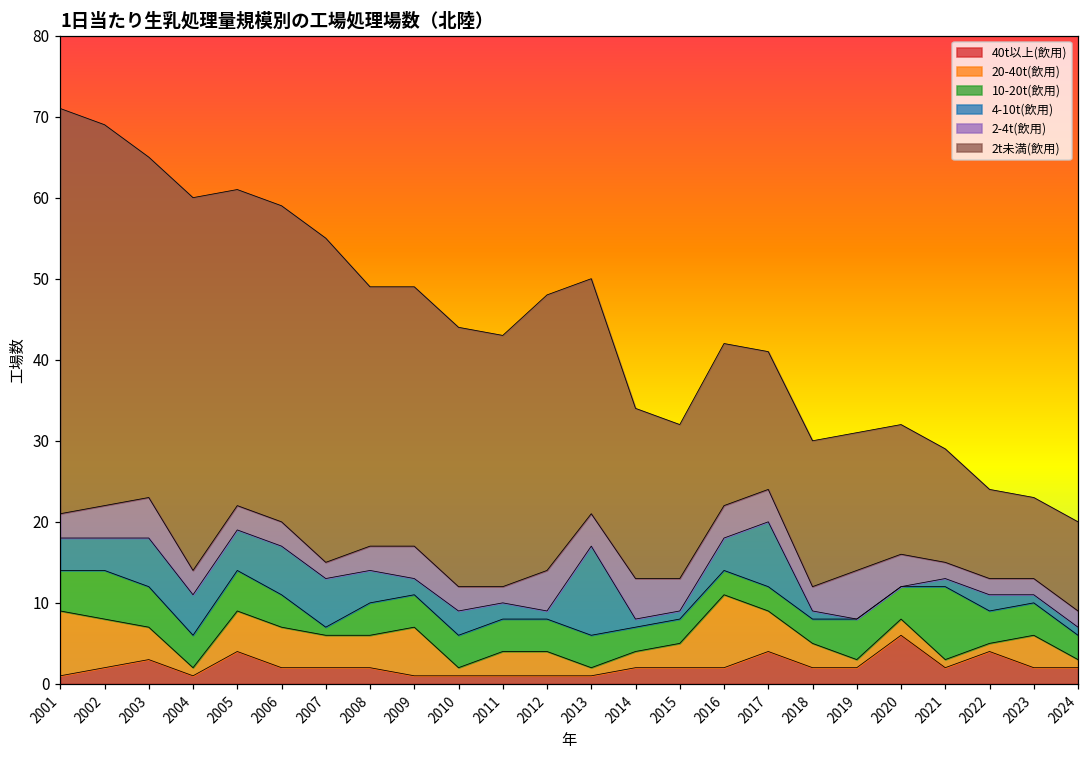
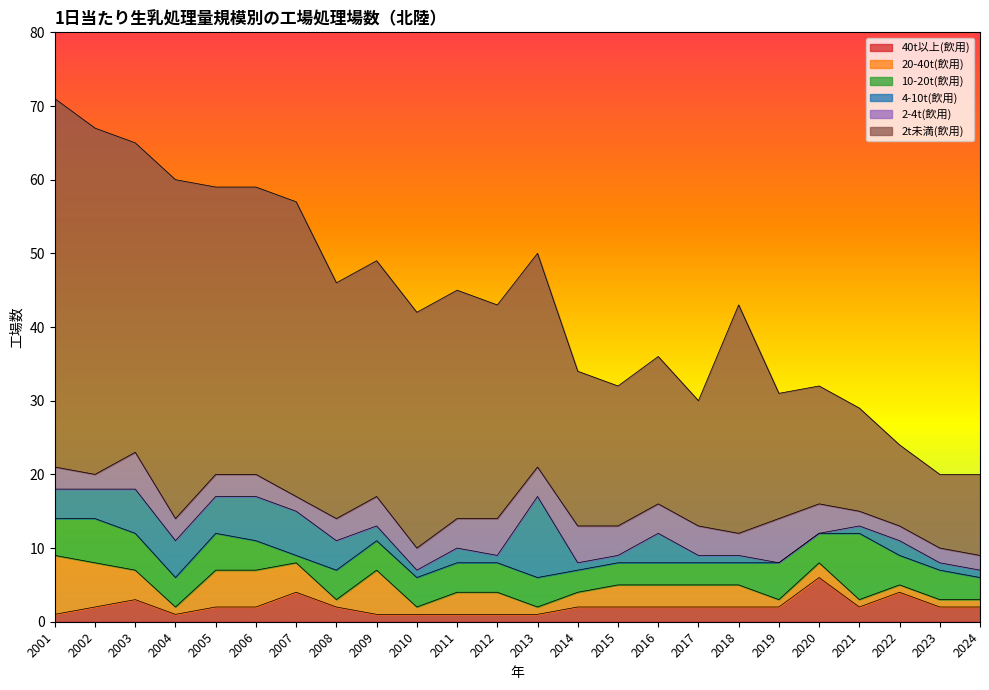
2-4t(飲用), 2002: 4 -> 2
40t以上(飲用), 2005: 4 -> 2
40t以上(飲用), 2007: 2 -> 4
20-40t(飲用), 2008: 4 -> 1
4-10t(飲用), 2010: 3 -> 1
2-4t(飲用), 2011: 2 -> 4
2t未満(飲用), 2012: 34 -> 29
20-40t(飲用), 2016: 9 -> 3
40t以上(飲用), 2017: 4 -> 2
20-40t(飲用), 2017: 5 -> 3
4-10t(飲用), 2017: 8 -> 1
2t未満(飲用), 2018: 18 -> 31
20-40t(飲用), 2023: 4 -> 1
